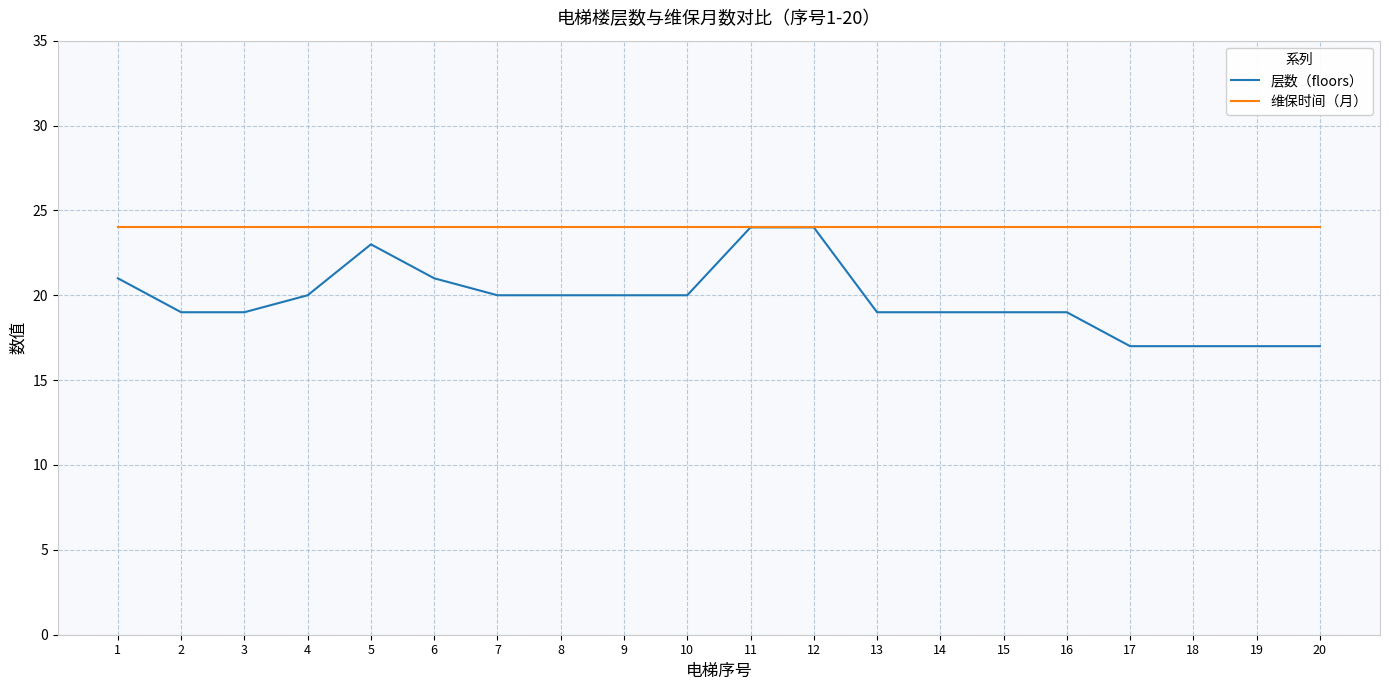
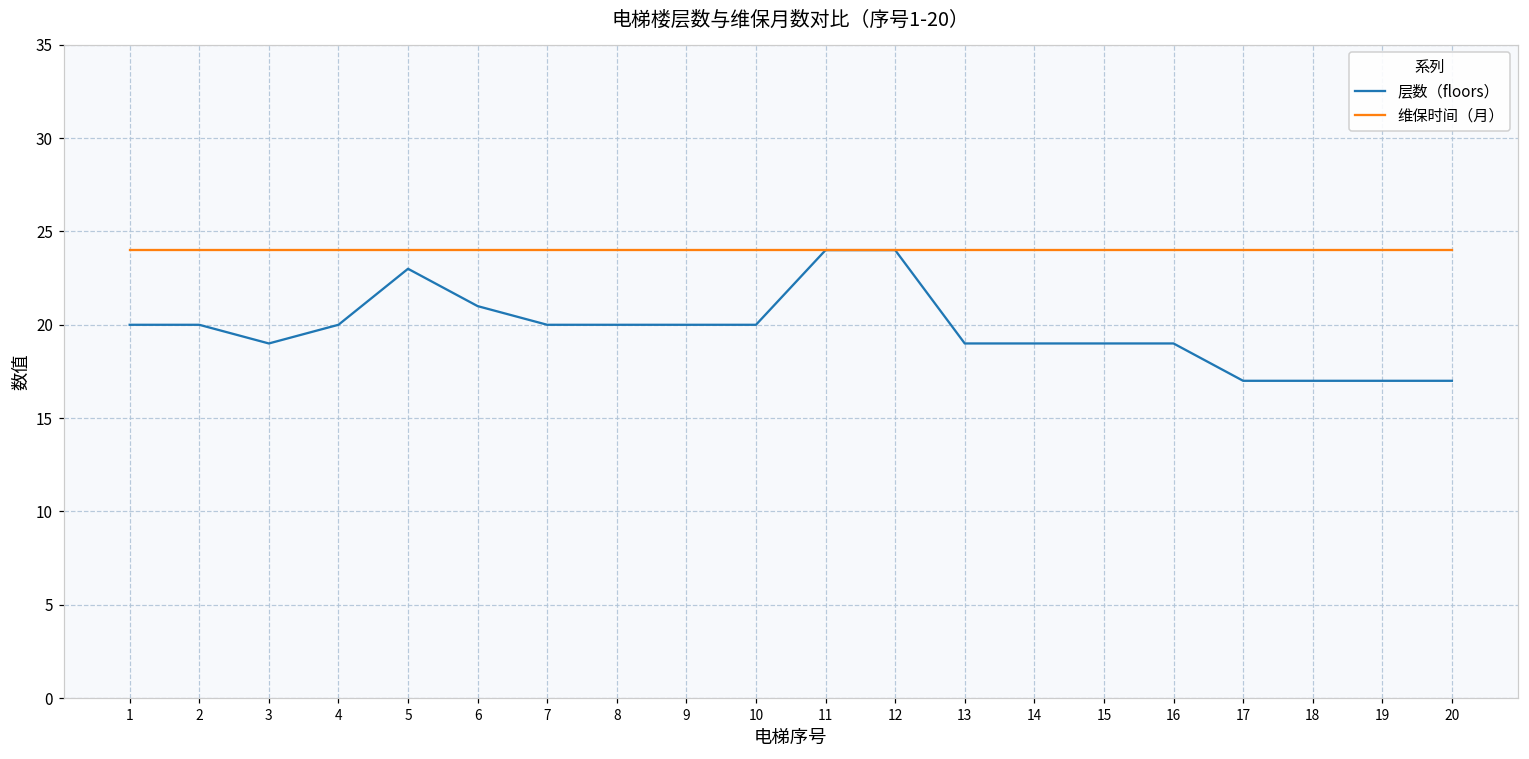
层数（floors）, 1: 21 -> 20
层数（floors）, 2: 19 -> 20
